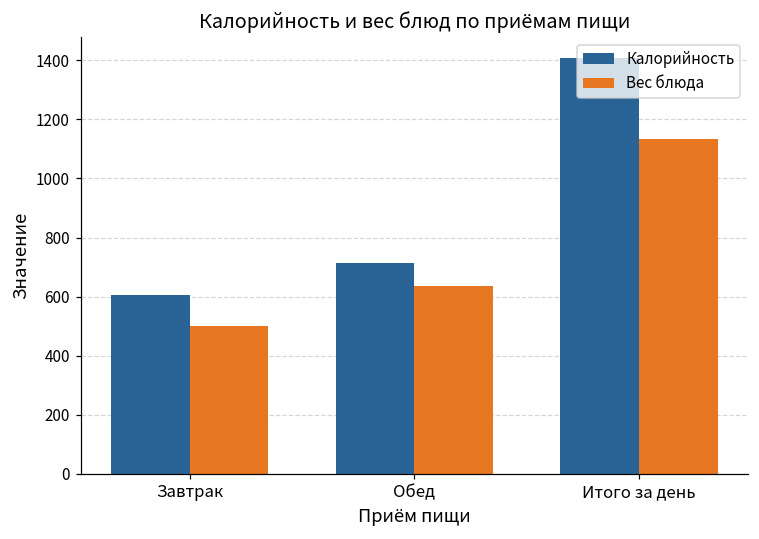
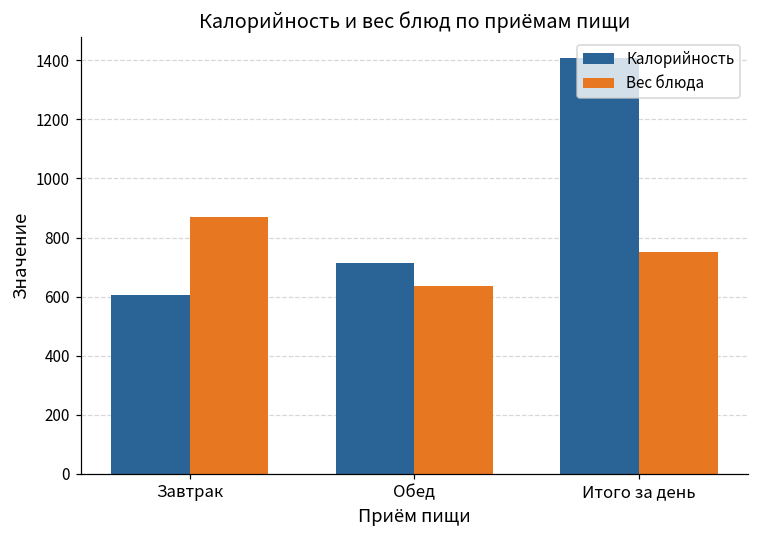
Вес блюда, Завтрак: 500 -> 870
Вес блюда, Итого за день: 1140 -> 750
